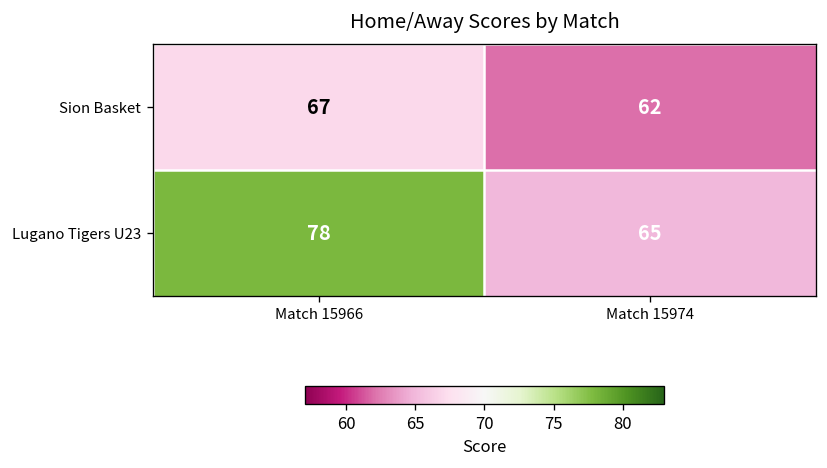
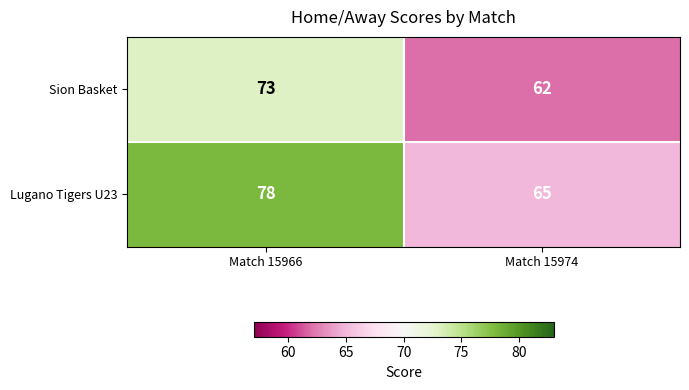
Sion Basket, Match 15966: 67 -> 73
